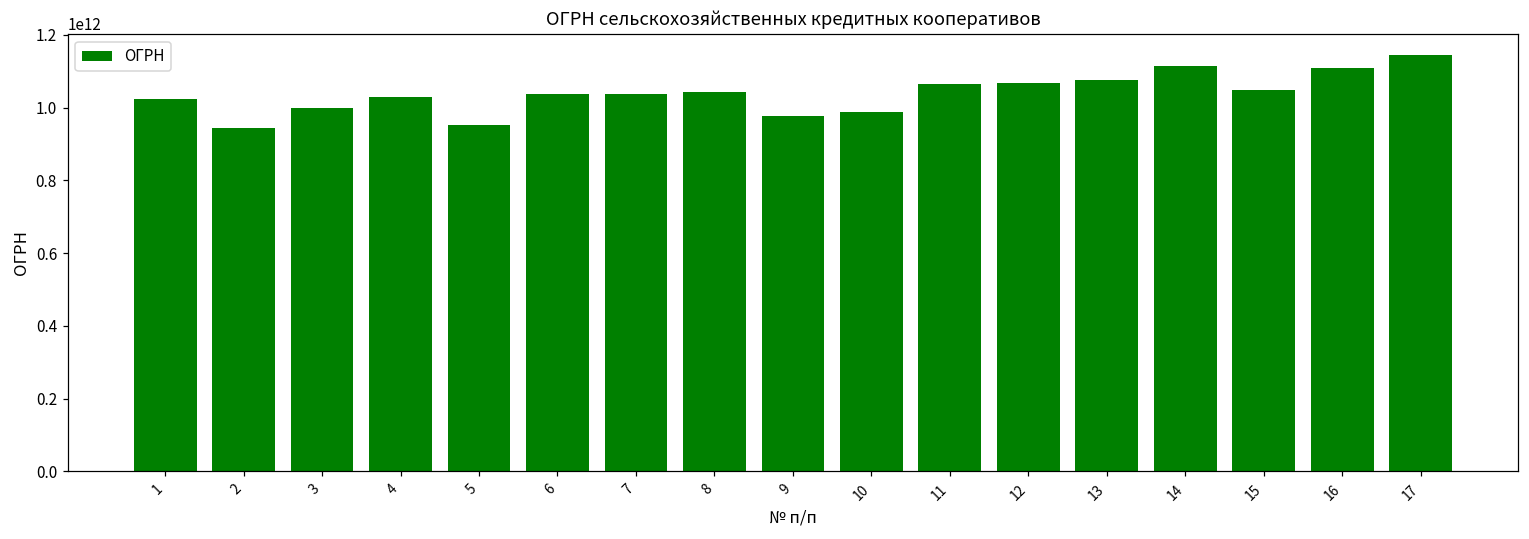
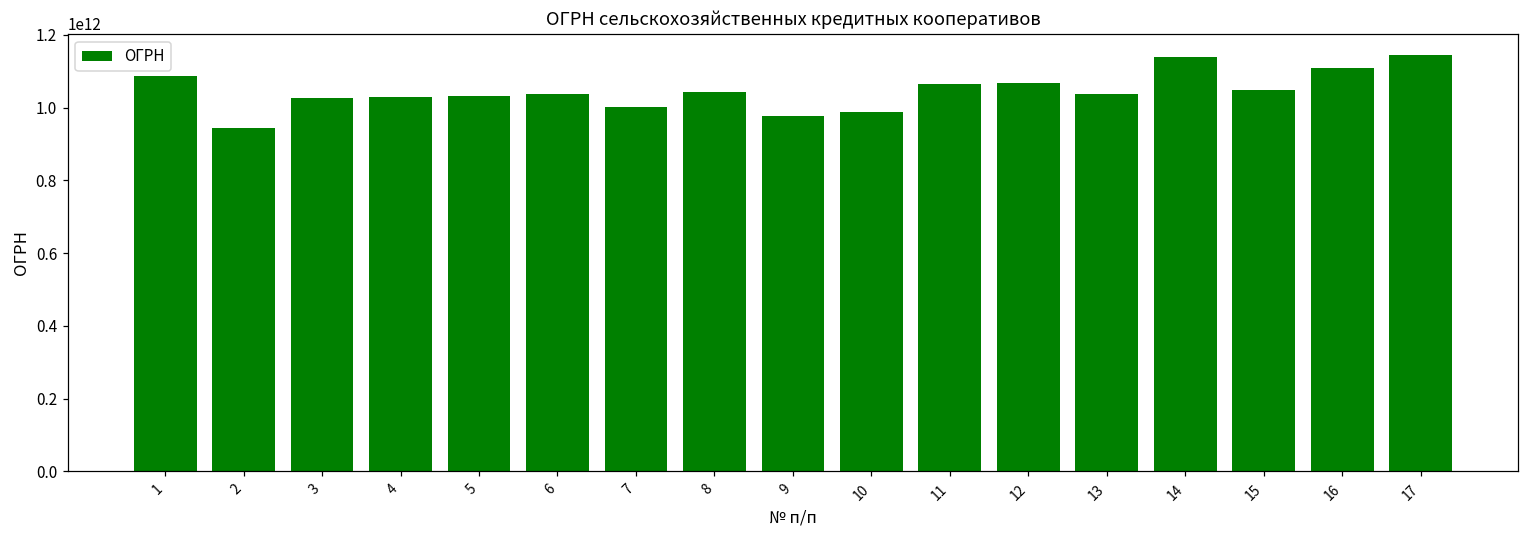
1: 1020000000000 -> 1090000000000
3: 1000000000000 -> 1030000000000
5: 950000000000 -> 1030000000000
7: 1040000000000 -> 1000000000000
13: 1070000000000 -> 1040000000000
14: 1120000000000 -> 1140000000000
